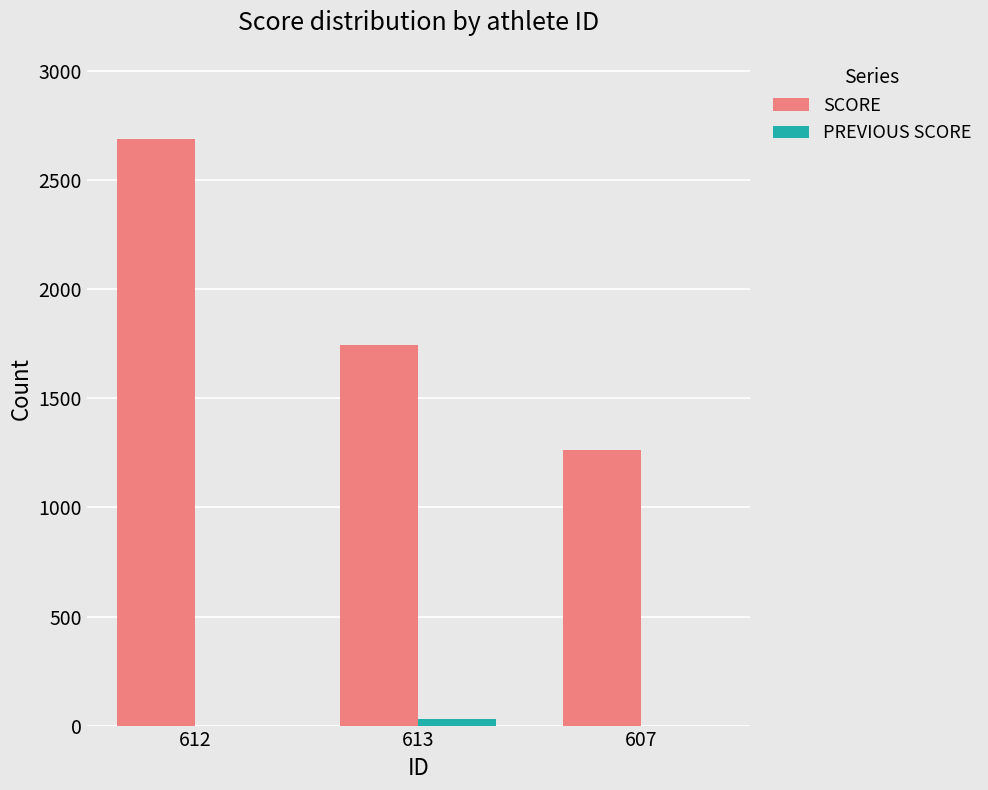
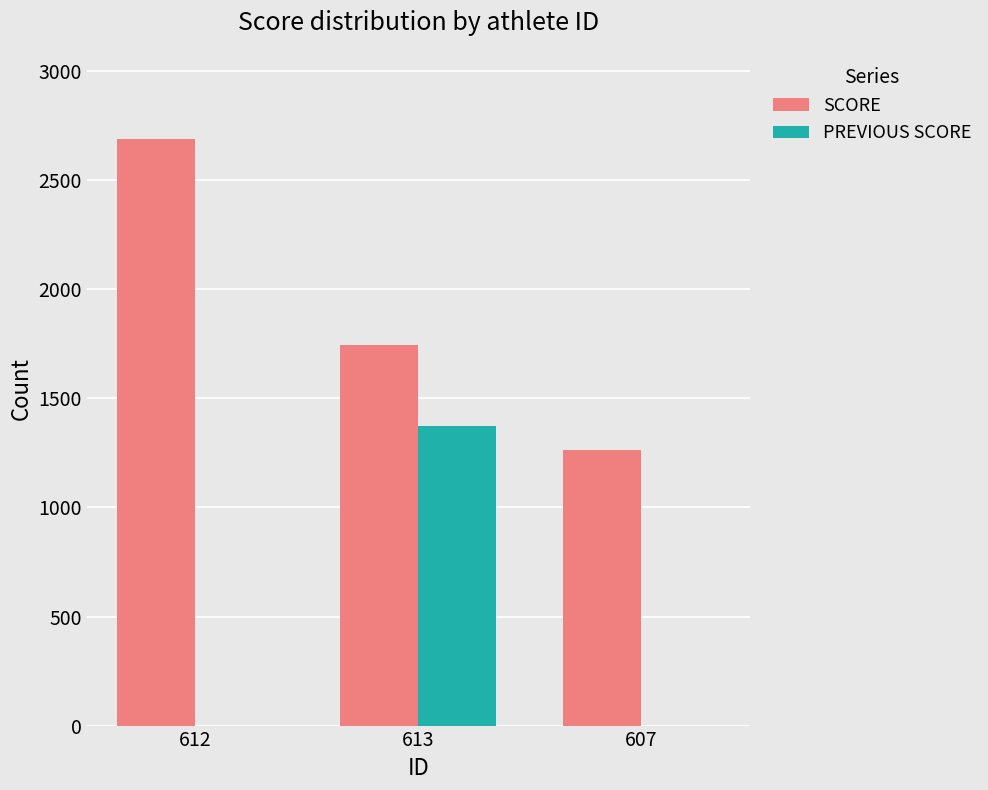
PREVIOUS SCORE, 613: 30 -> 1370
